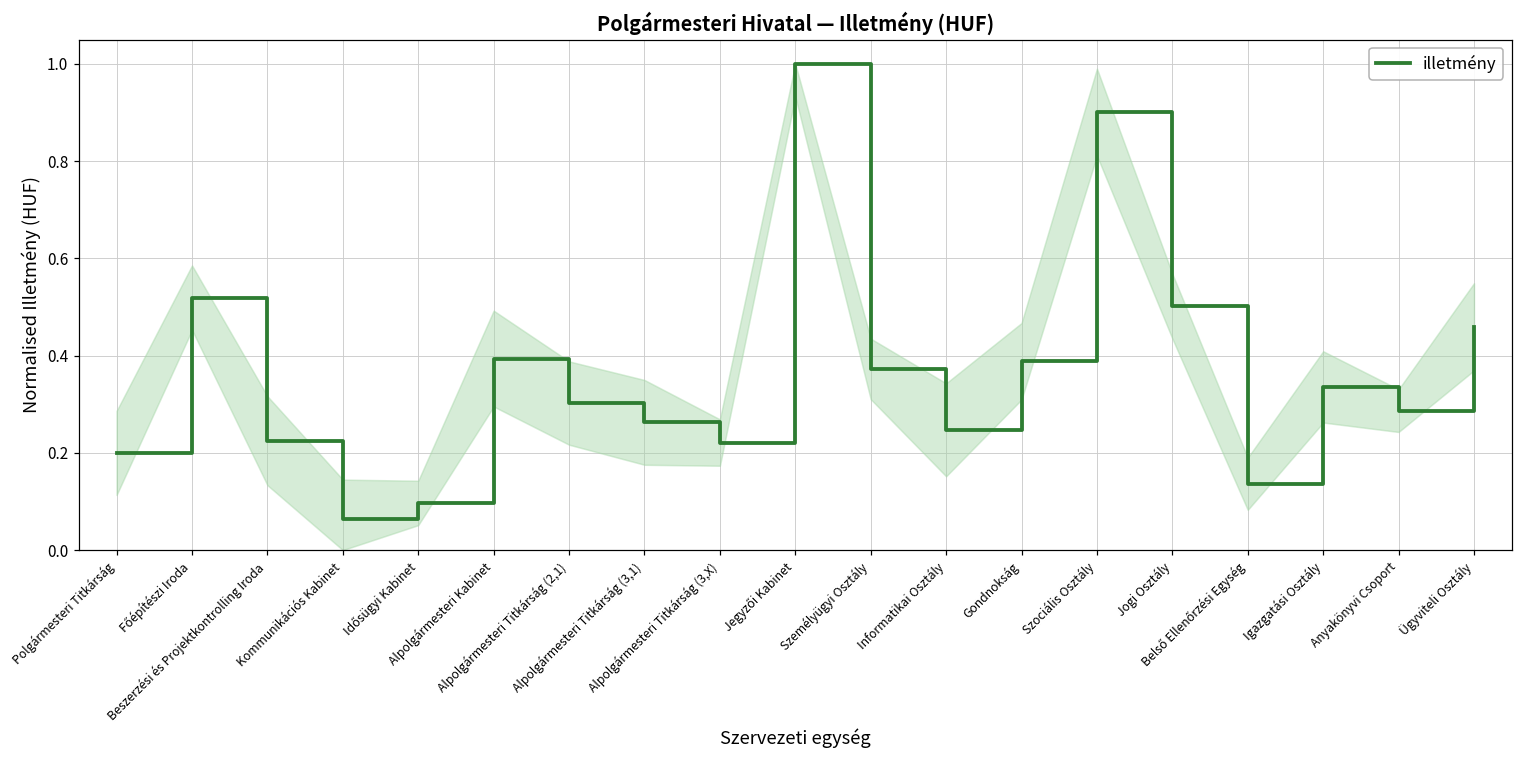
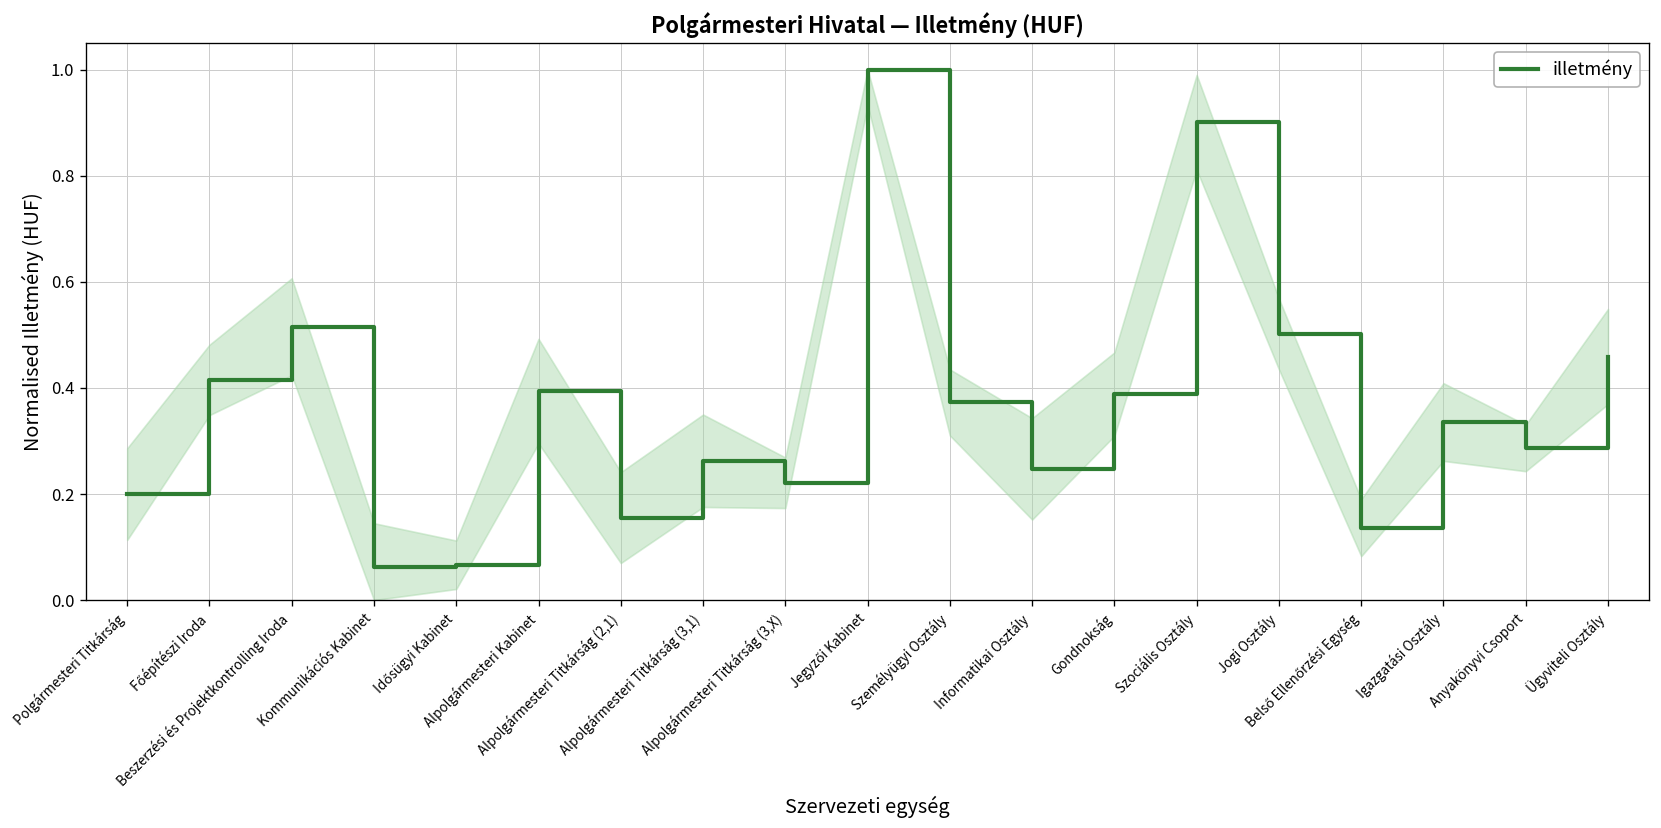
illetmény, Főépítészi Iroda: 0.52 -> 0.42
illetmény, Beszerzési és Projektkontrolling Iroda: 0.23 -> 0.52
illetmény, Idősügyi Kabinet: 0.10 -> 0.07
illetmény, Alpolgármesteri Titkárság (2,1): 0.30 -> 0.16
